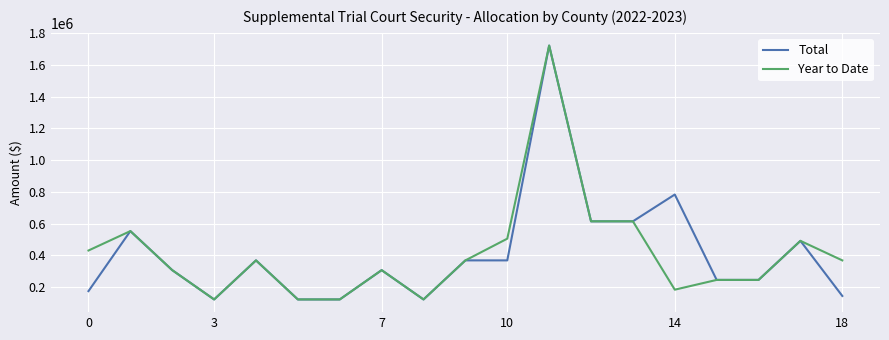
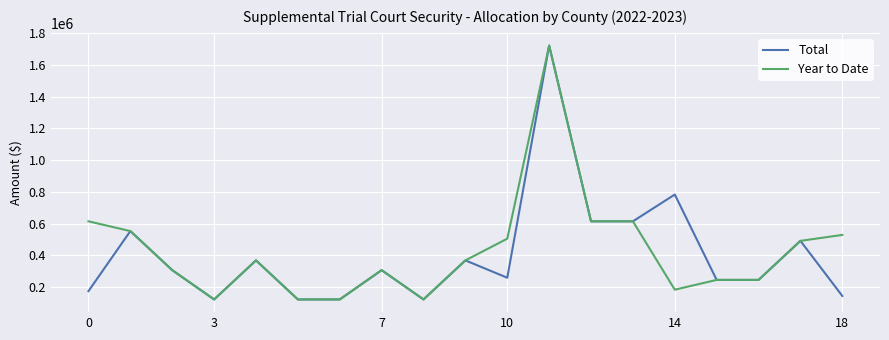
Year to Date, 0: 430000 -> 620000
Total, 10: 370000 -> 260000
Year to Date, 18: 370000 -> 530000
